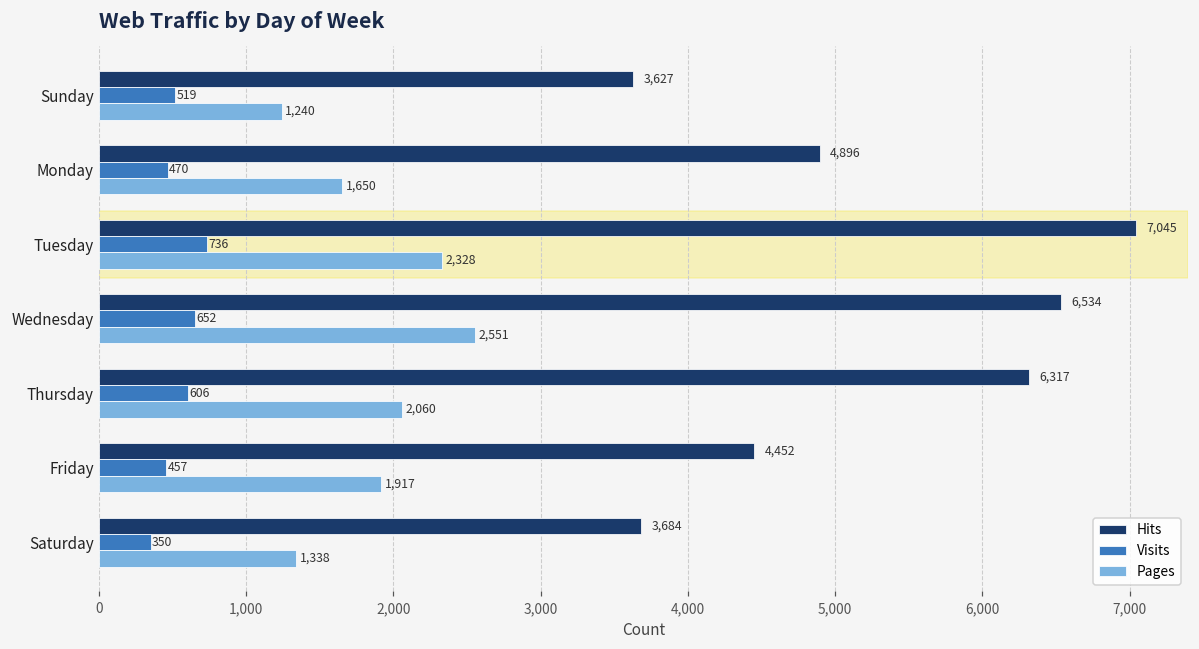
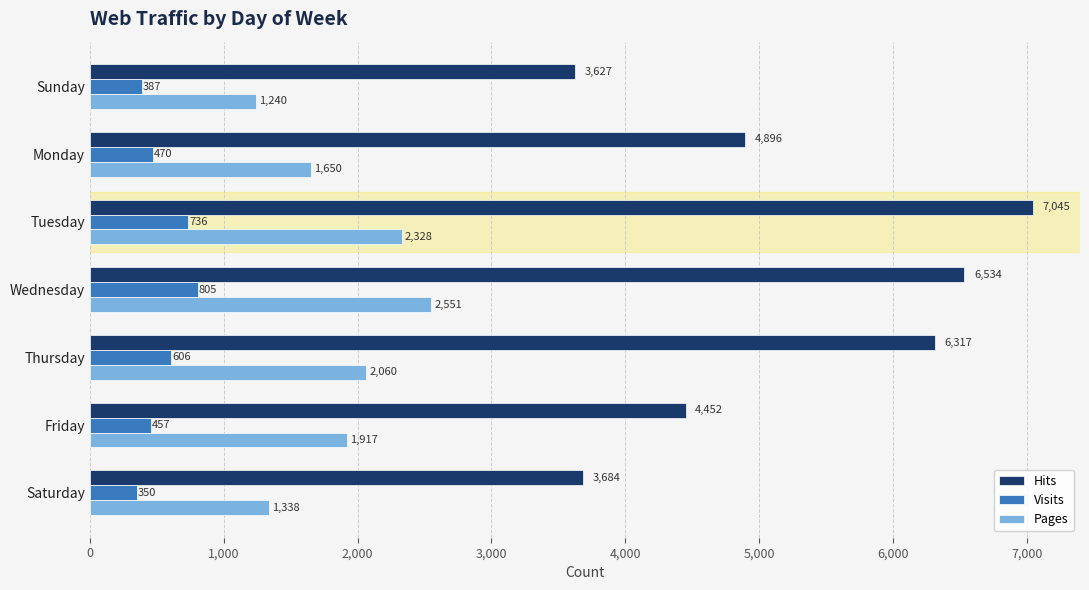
Visits, Sunday: 519 -> 387
Visits, Wednesday: 652 -> 805
